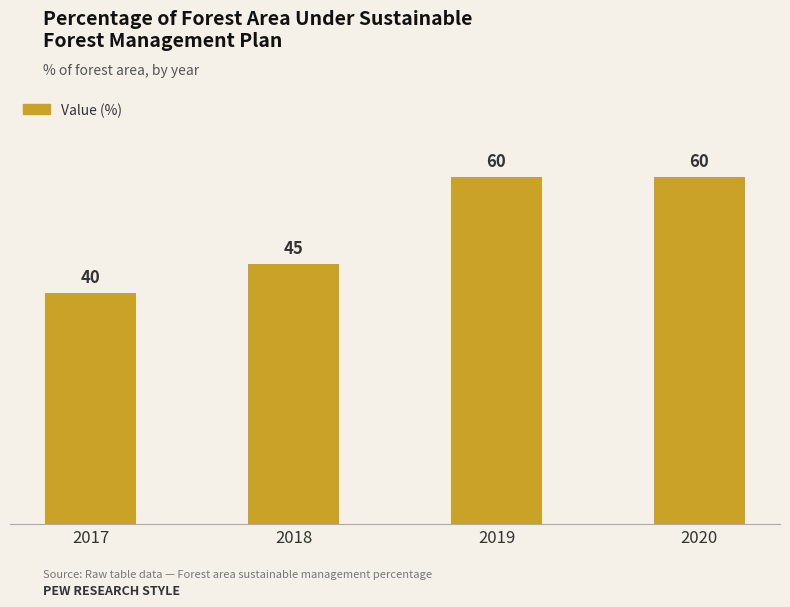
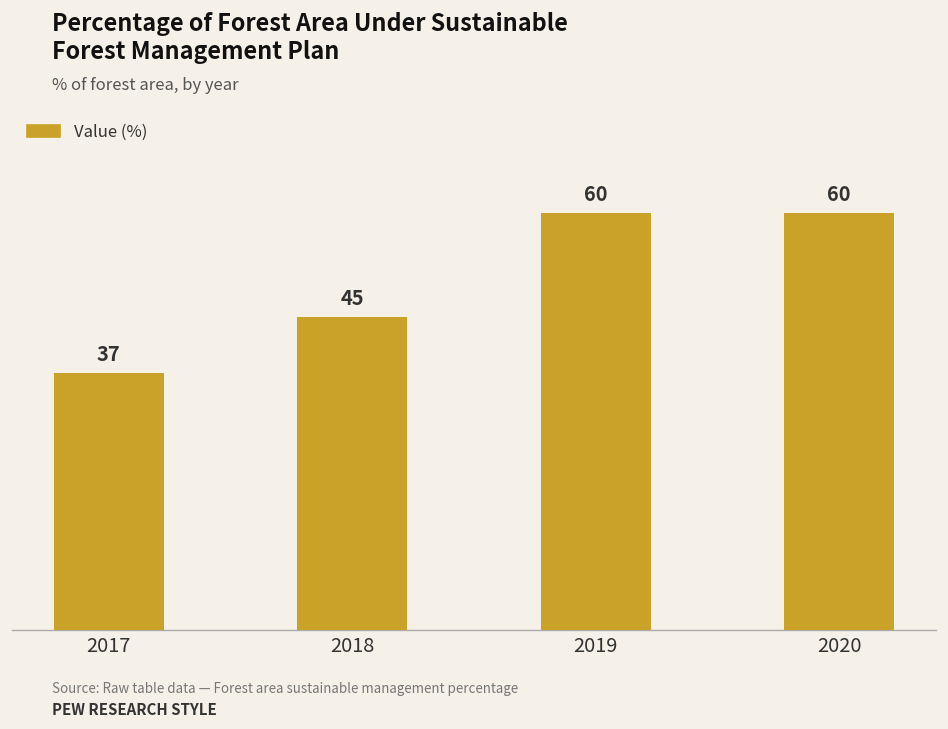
2017: 40 -> 37
